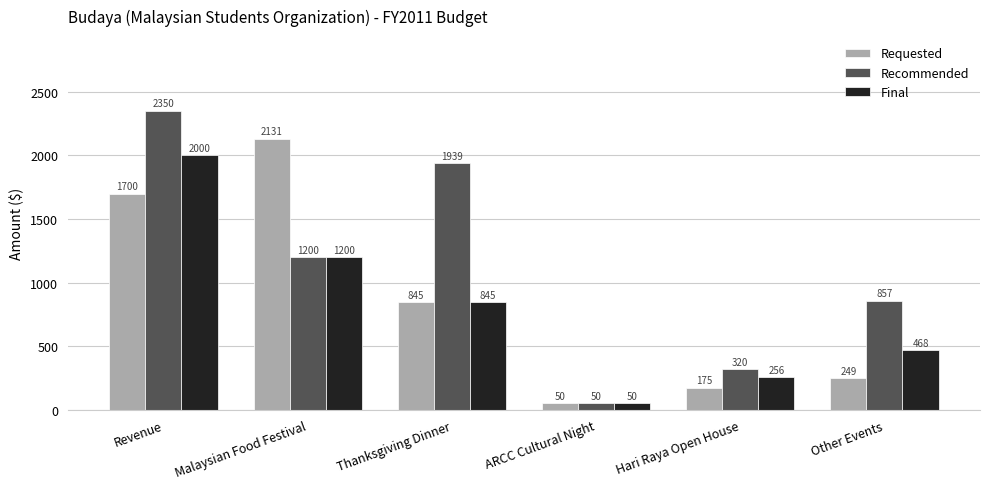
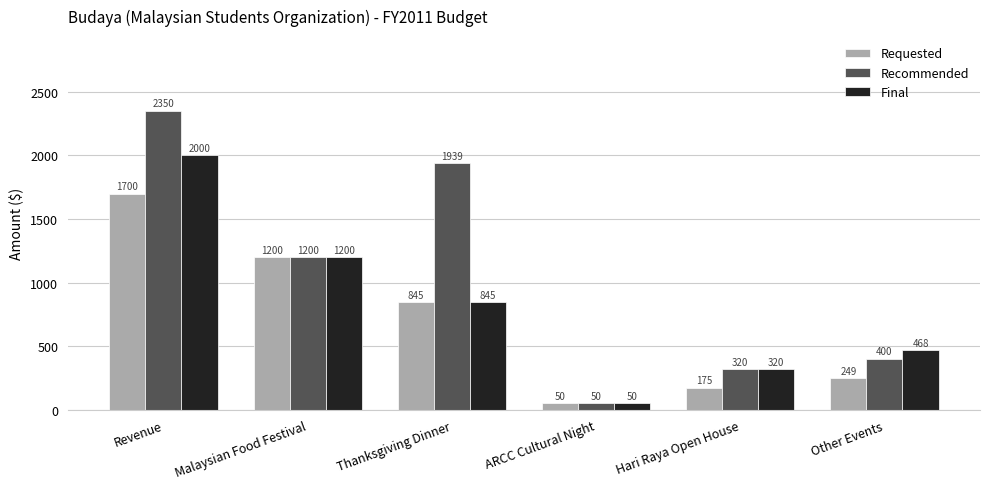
Requested, Malaysian Food Festival: 2131 -> 1200
Final, Hari Raya Open House: 256 -> 320
Recommended, Other Events: 857 -> 400
